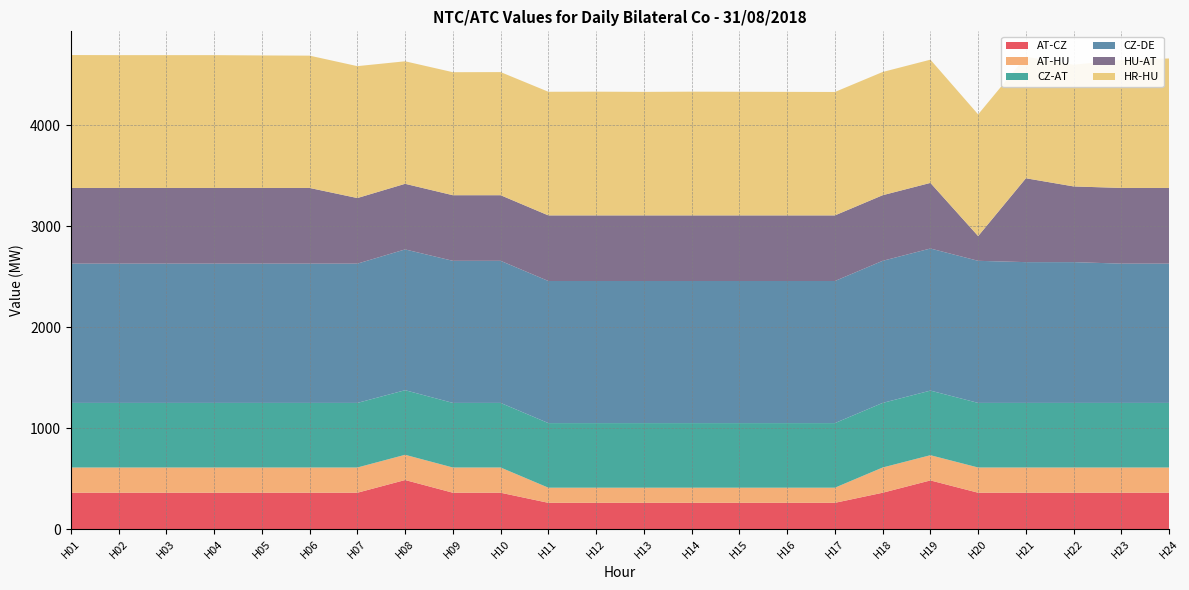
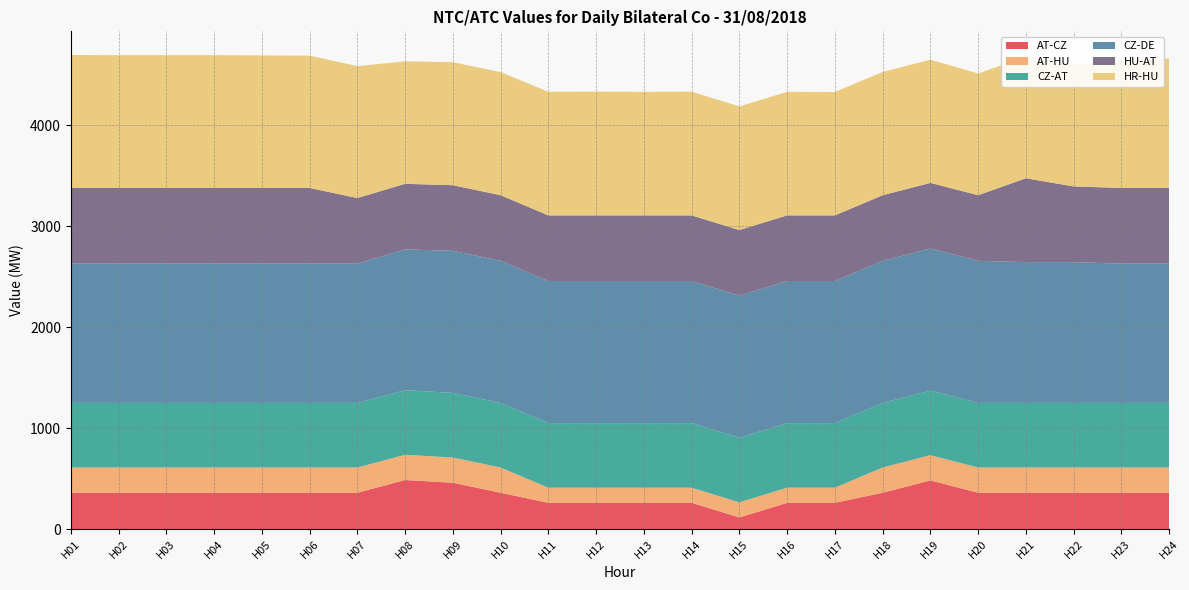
AT-CZ, H09: 360 -> 460
AT-CZ, H15: 260 -> 120
HU-AT, H20: 250 -> 650
